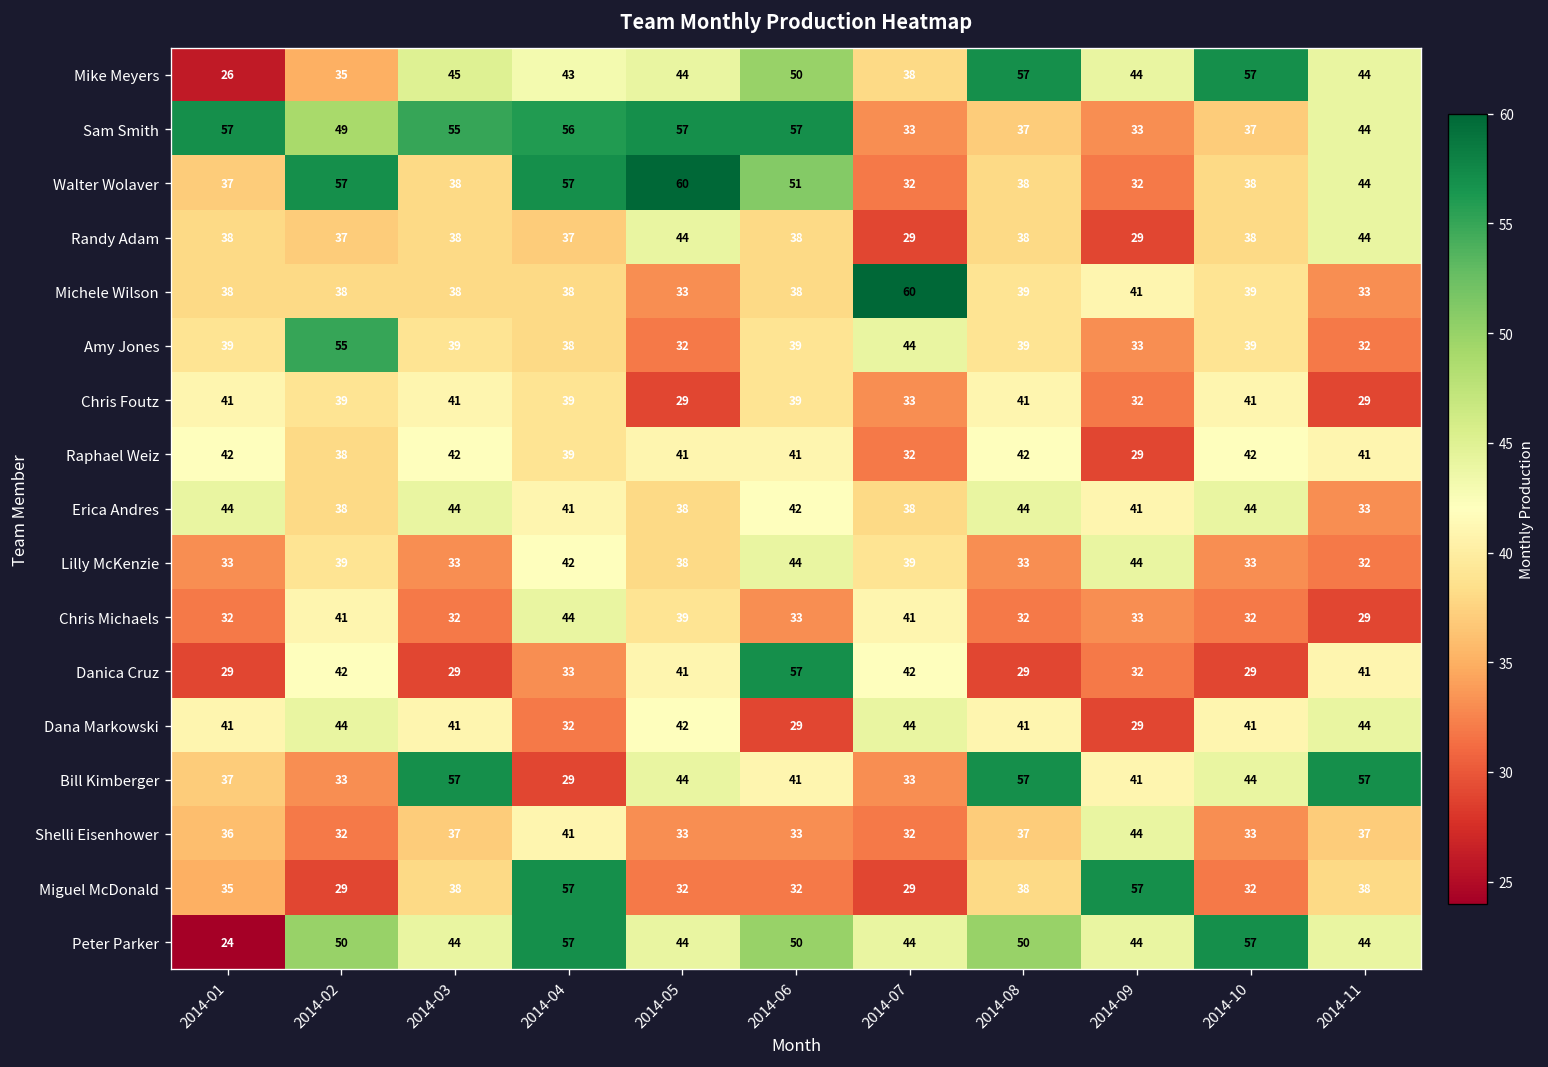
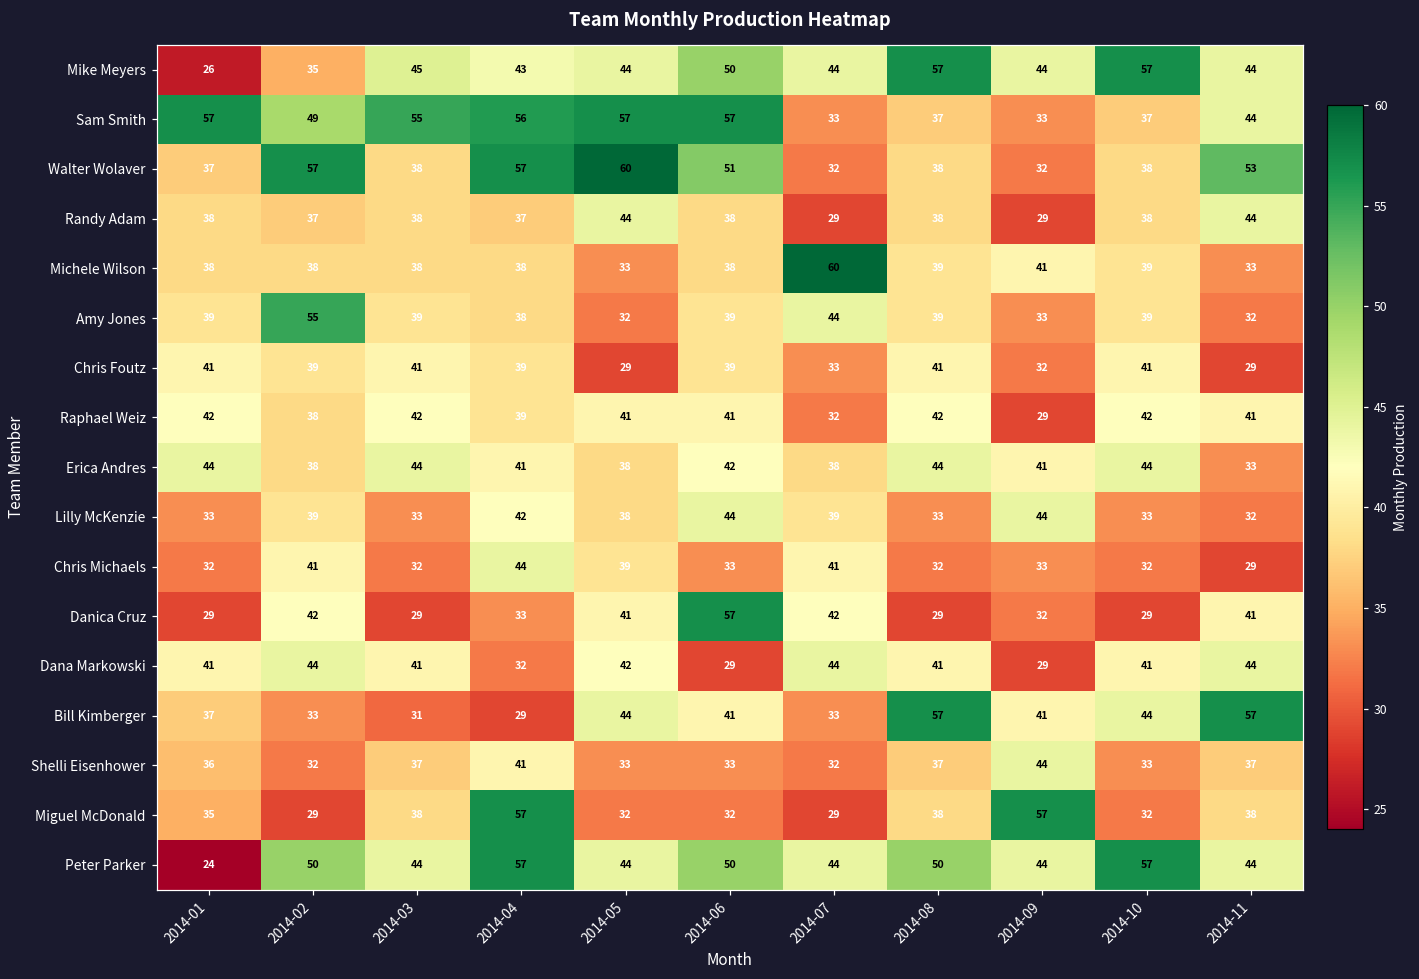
Mike Meyers, 2014-07: 38 -> 44
Walter Wolaver, 2014-11: 44 -> 53
Bill Kimberger, 2014-03: 57 -> 31
